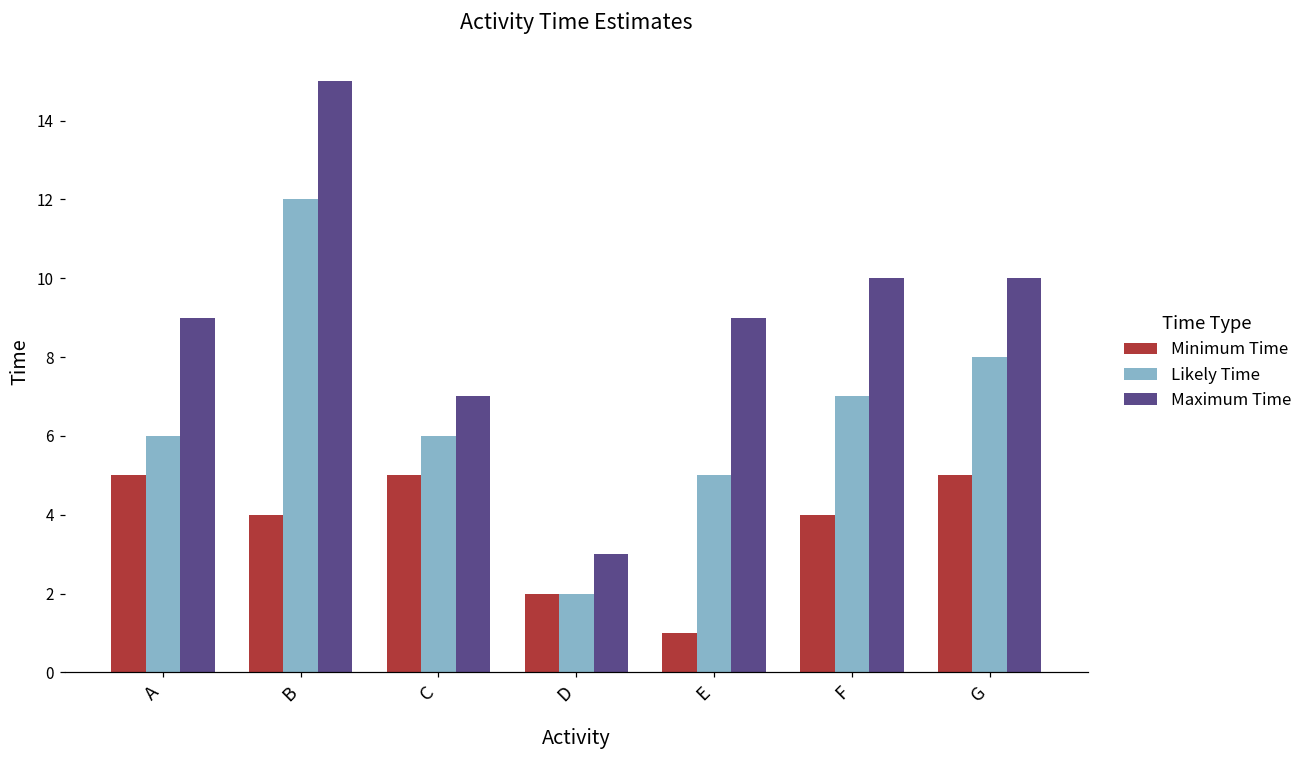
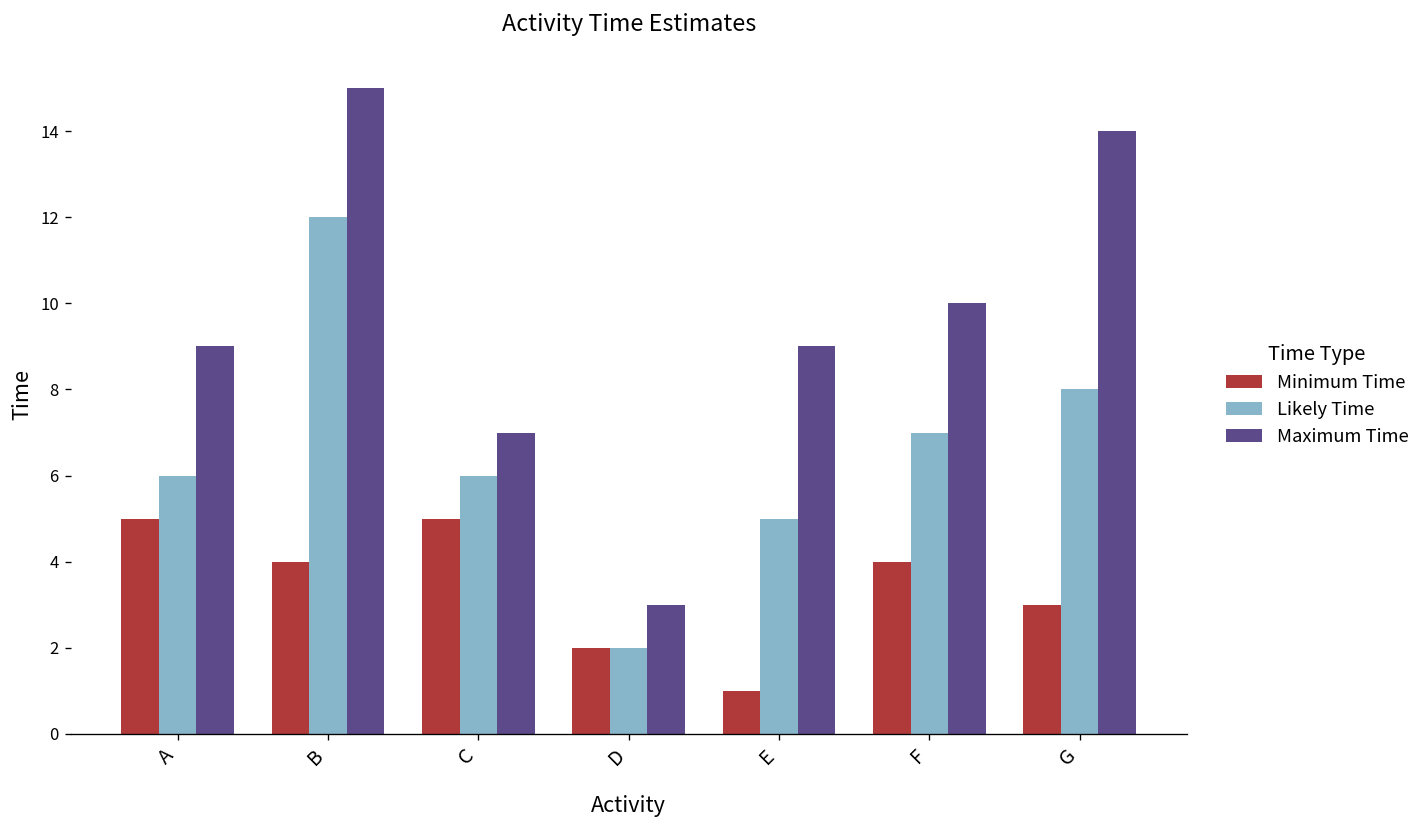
Minimum Time, G: 5 -> 3
Maximum Time, G: 10 -> 14
